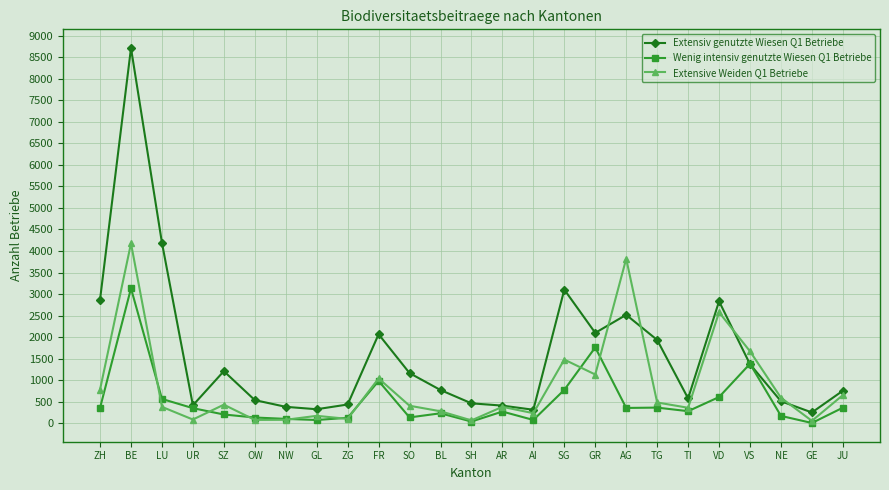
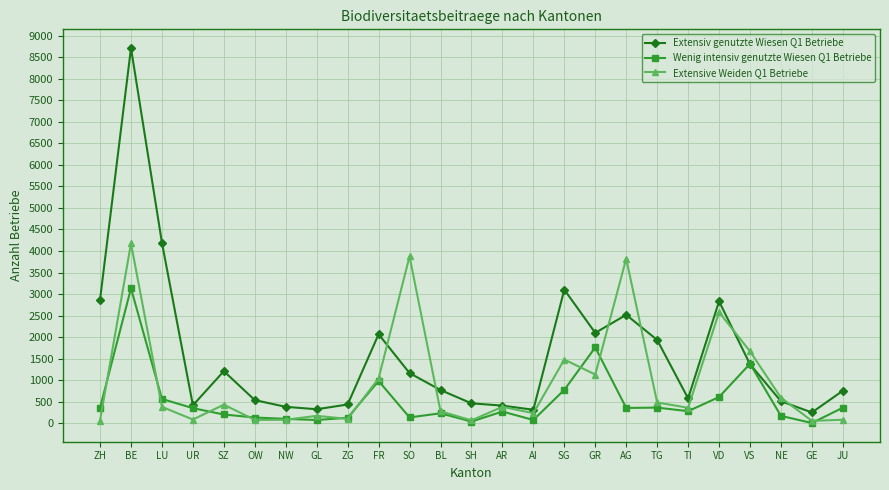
Extensive Weiden Q1 Betriebe, ZH: 800 -> 100
Extensive Weiden Q1 Betriebe, SO: 400 -> 3900
Extensive Weiden Q1 Betriebe, JU: 700 -> 100
